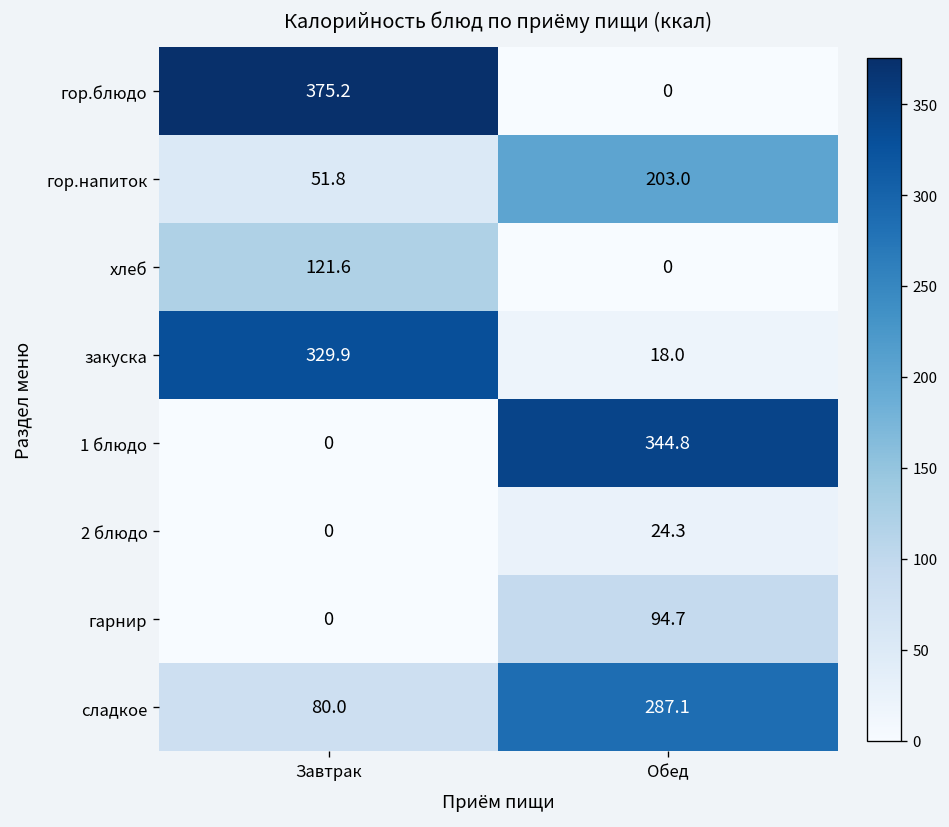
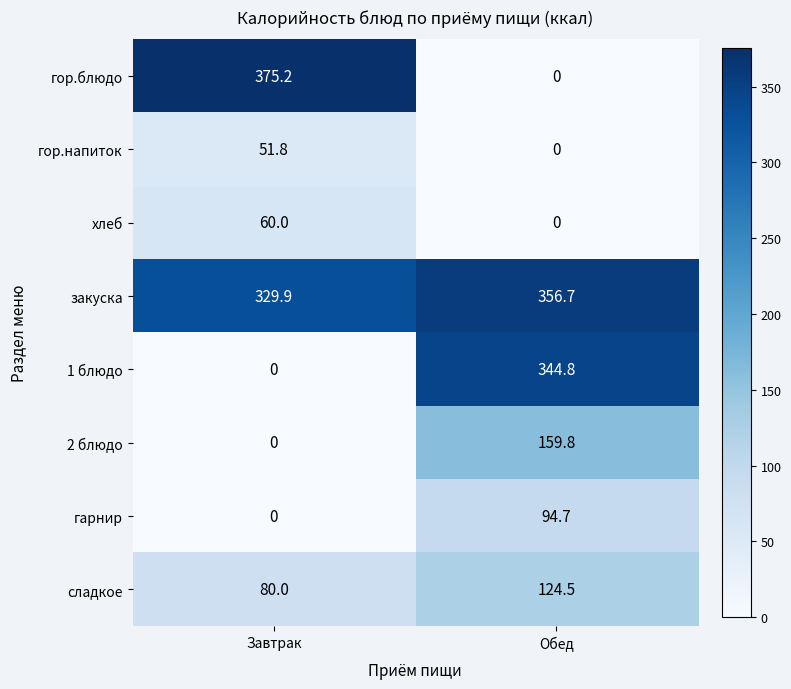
гор.напиток, Обед: 203.0 -> 0
хлеб, Завтрак: 121.6 -> 60.0
закуска, Обед: 18.0 -> 356.7
2 блюдо, Обед: 24.3 -> 159.8
сладкое, Обед: 287.1 -> 124.5
